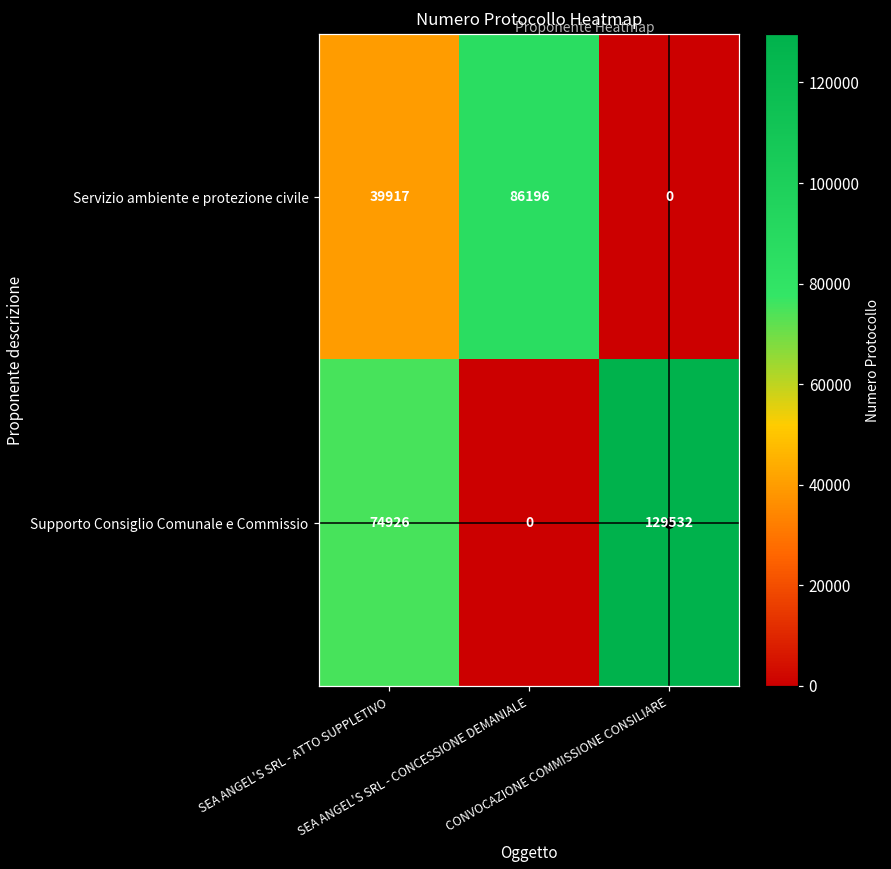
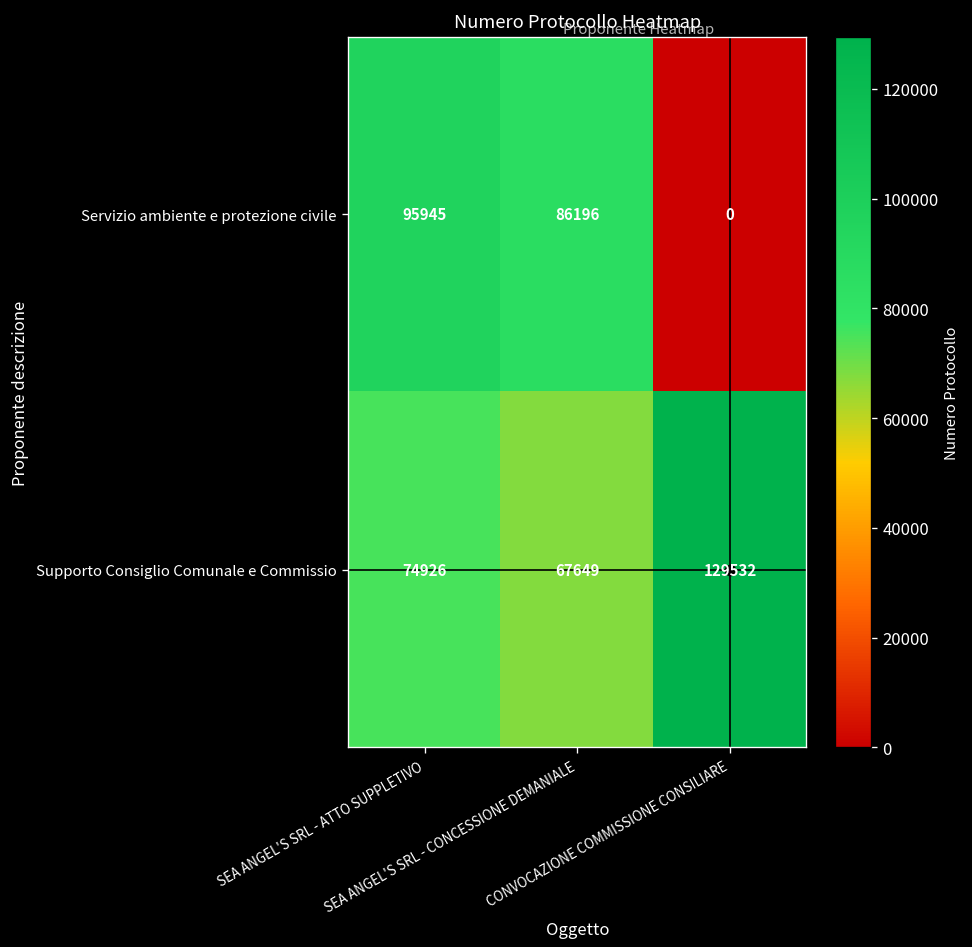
Servizio ambiente e protezione civile, SEA ANGEL'S SRL - ATTO SUPPLETIVO: 39917 -> 95945
Supporto Consiglio Comunale e Commissio, SEA ANGEL'S SRL - CONCESSIONE DEMANIALE: 0 -> 67649
